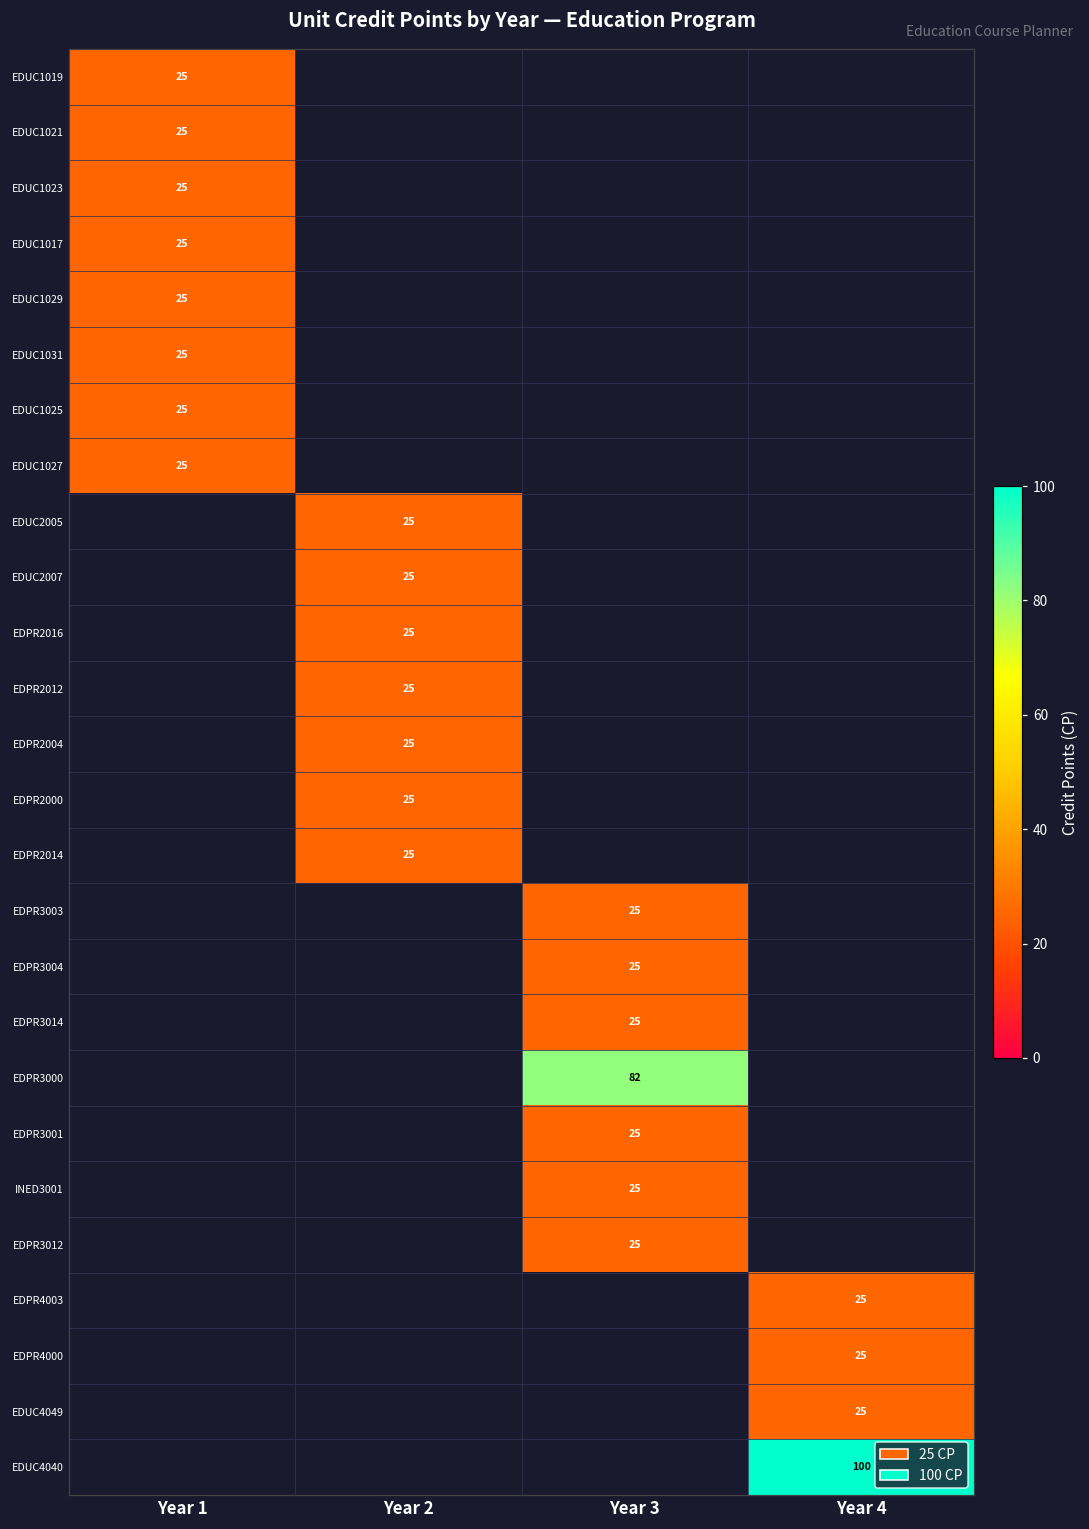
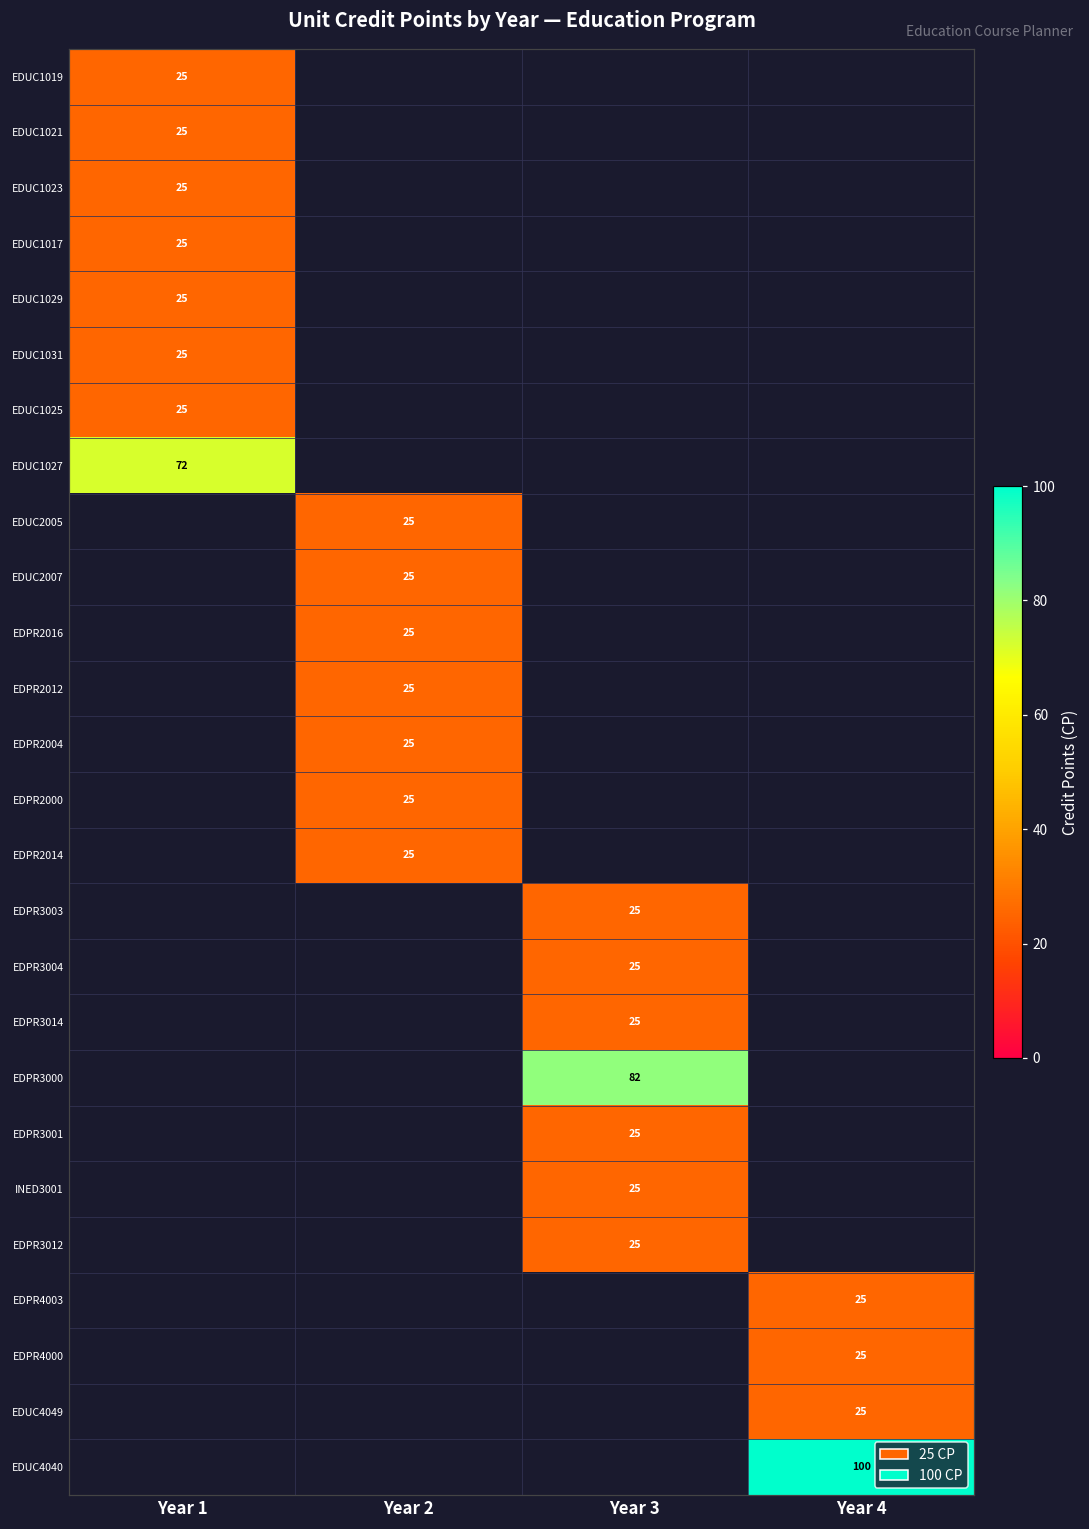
EDUC1027, Year 1: 25 -> 72
